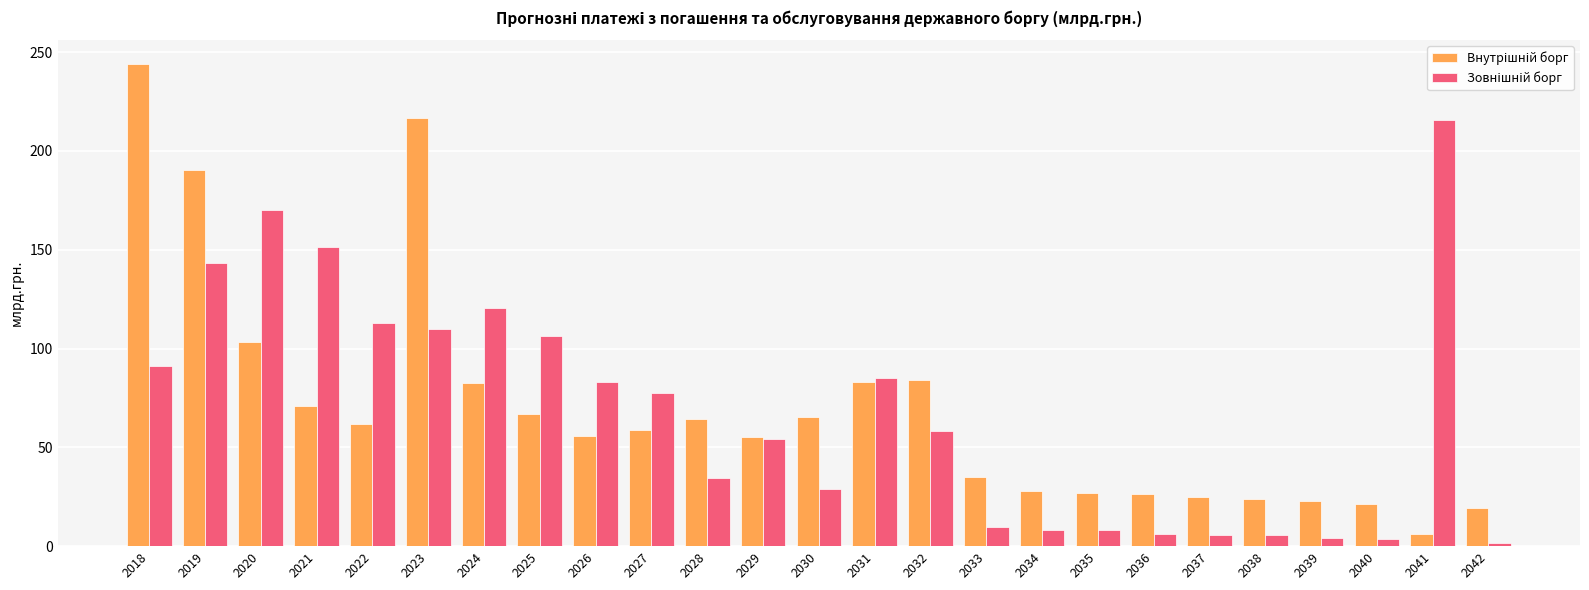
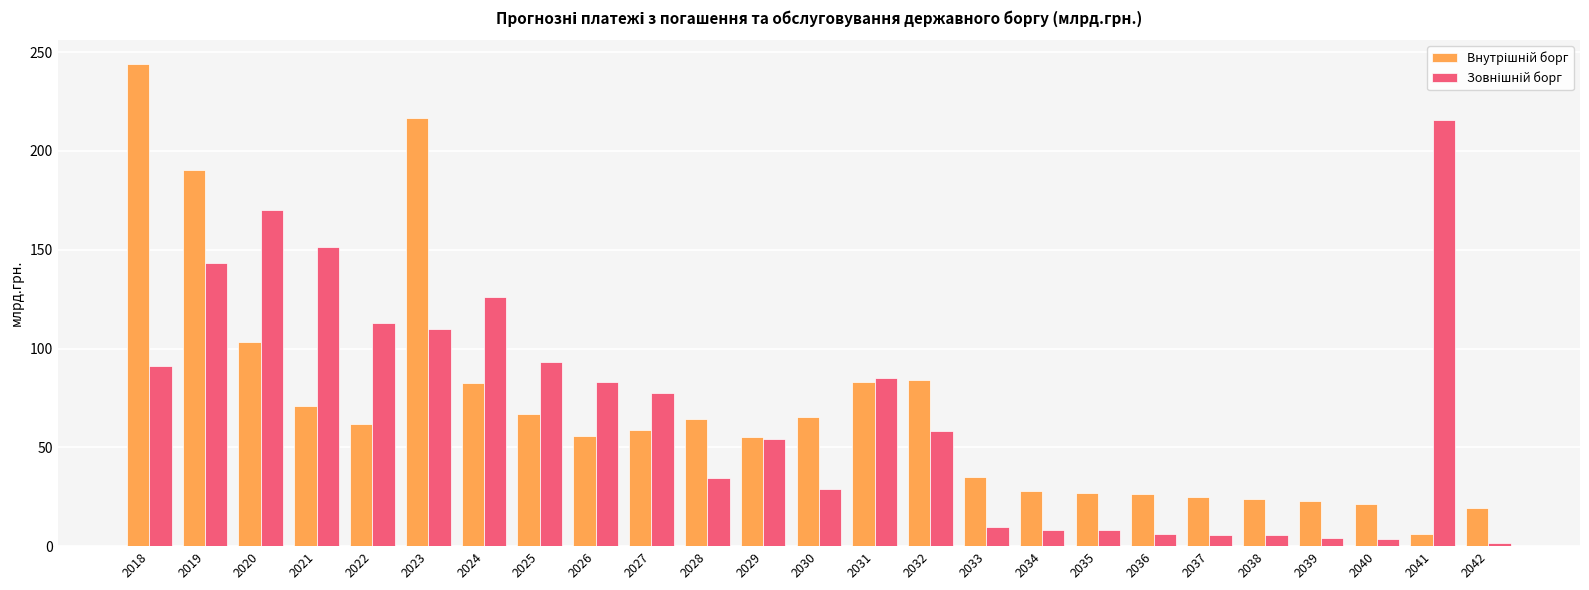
Зовнішній борг, 2024: 120 -> 126
Зовнішній борг, 2025: 106 -> 93
